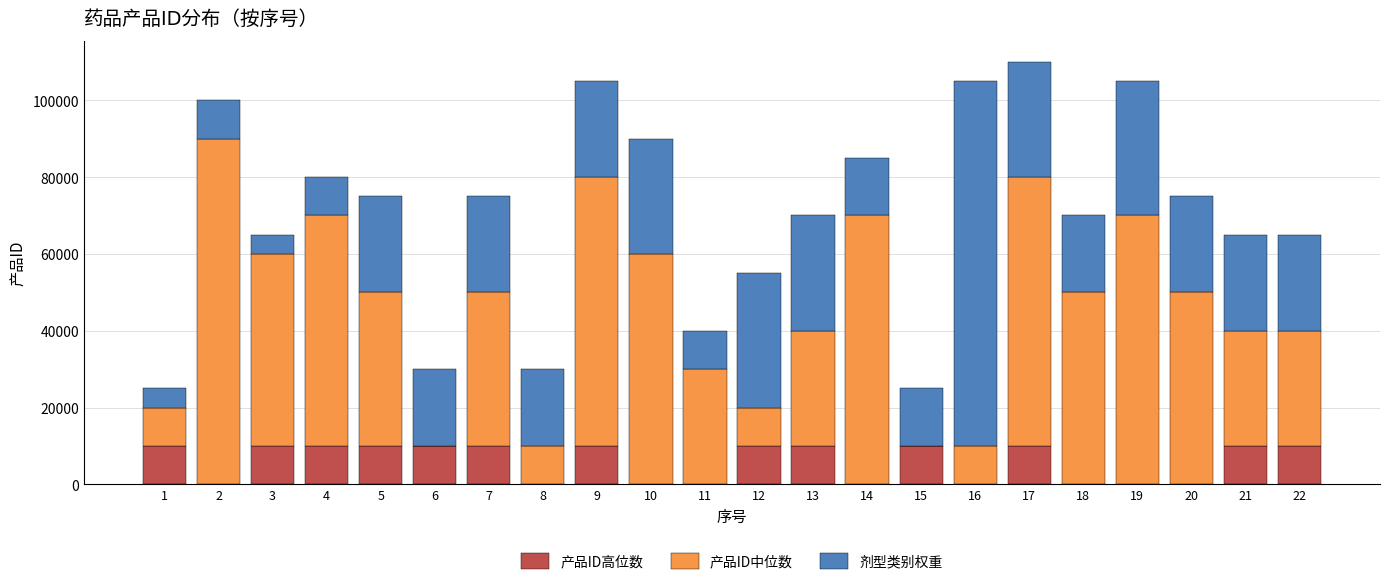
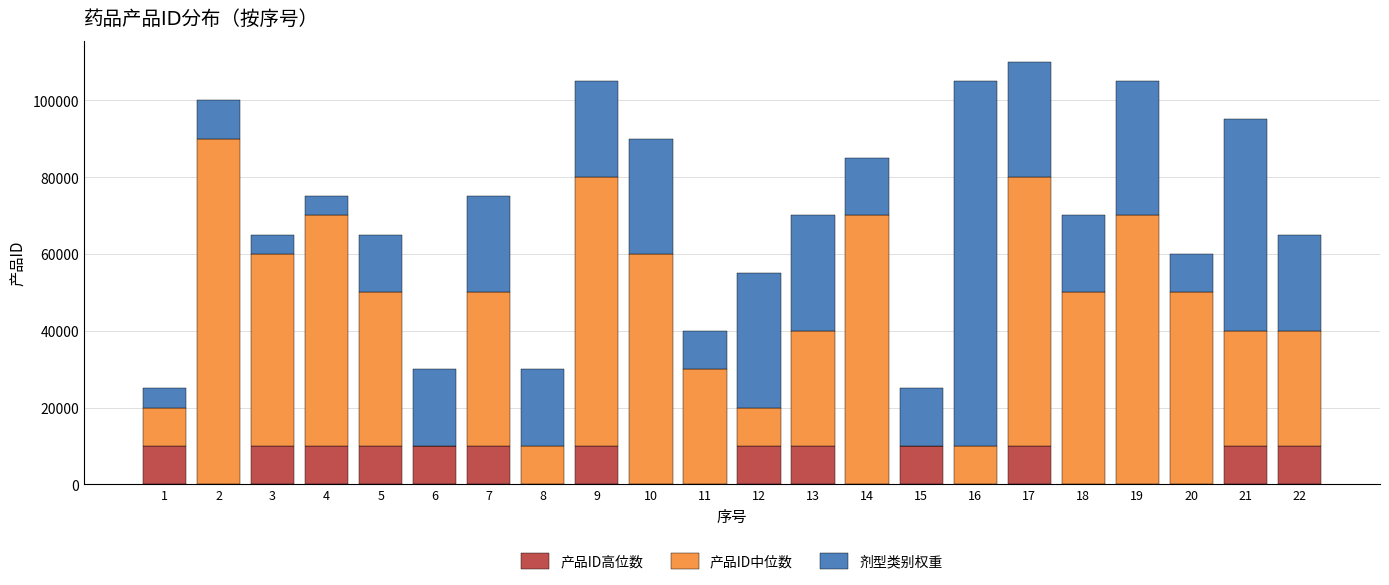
剂型类别权重, 4: 10000 -> 5000
剂型类别权重, 5: 25000 -> 15000
剂型类别权重, 20: 25000 -> 10000
剂型类别权重, 21: 25000 -> 55000
